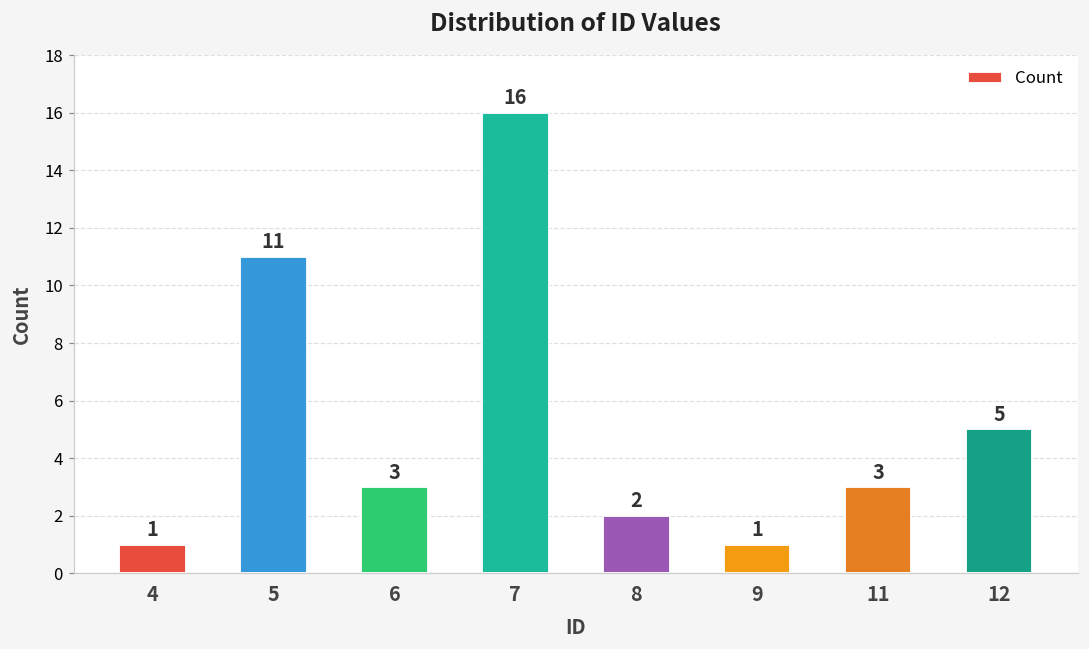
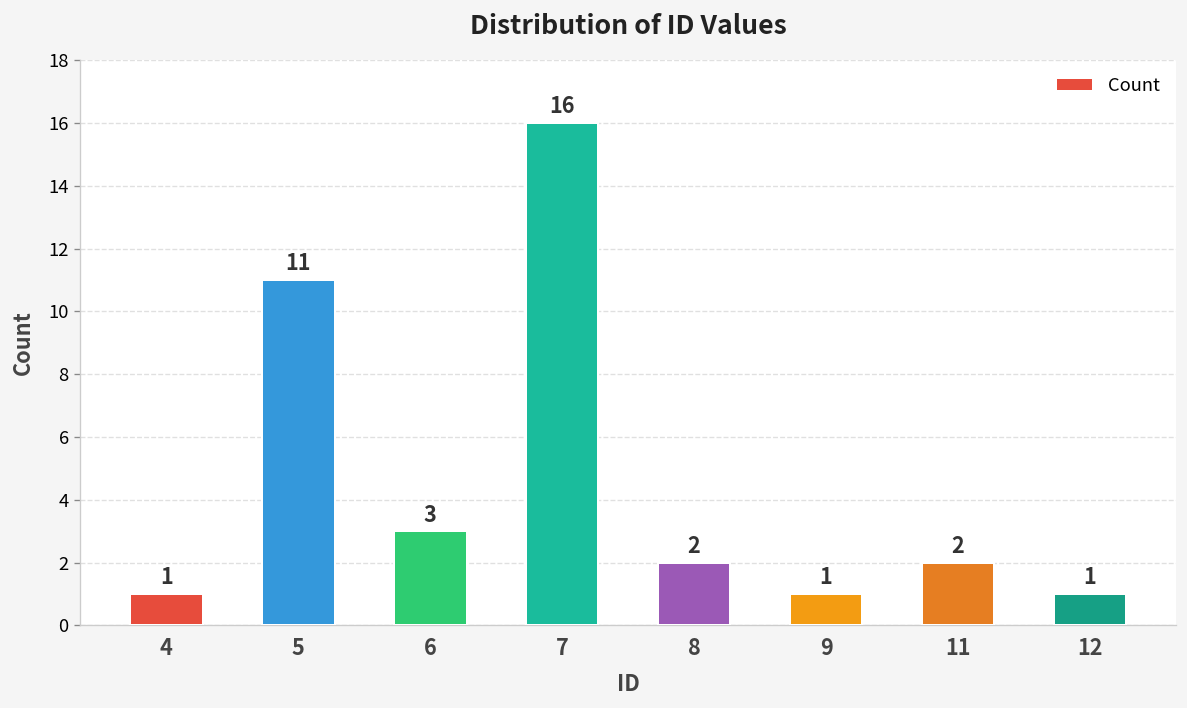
11: 3 -> 2
12: 5 -> 1
